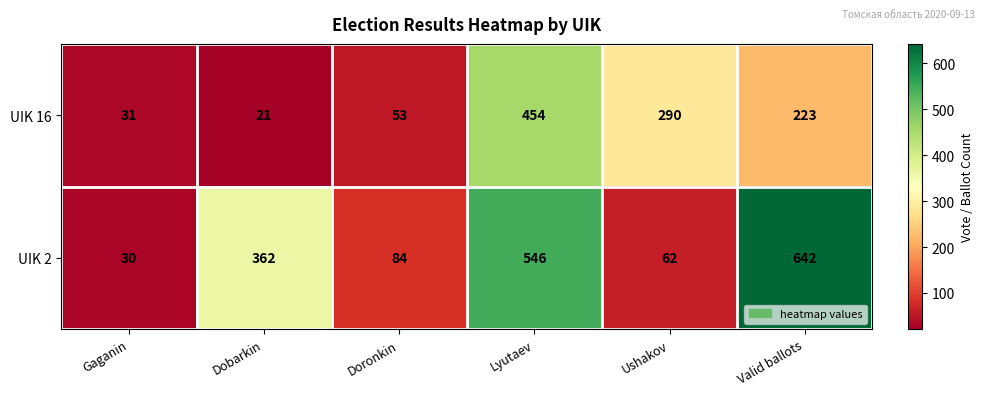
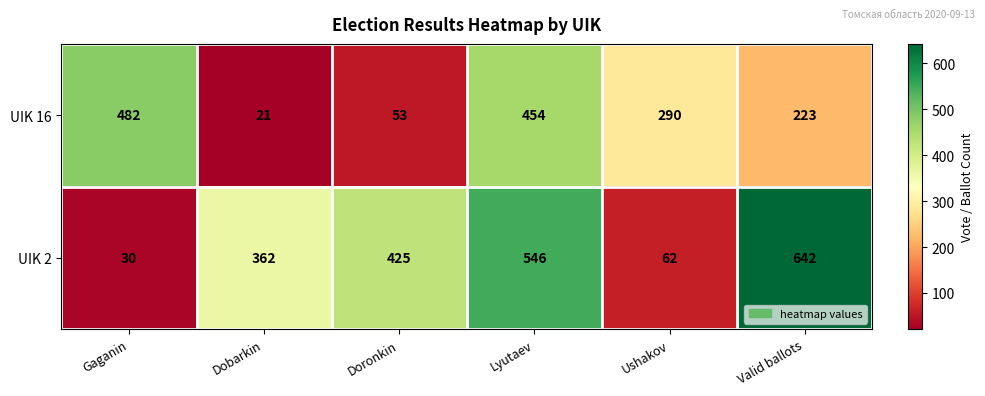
UIK 16, Gaganin: 31 -> 482
UIK 2, Doronkin: 84 -> 425
